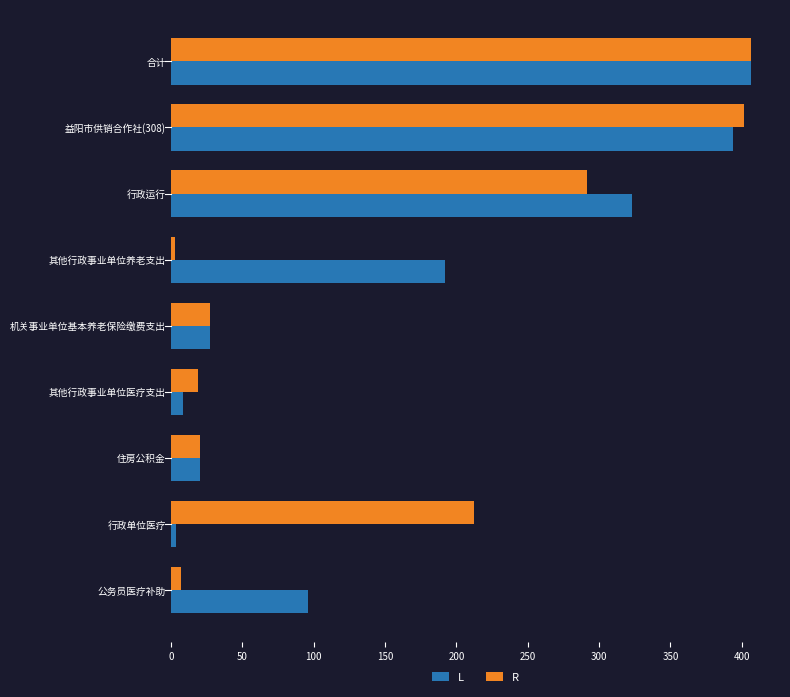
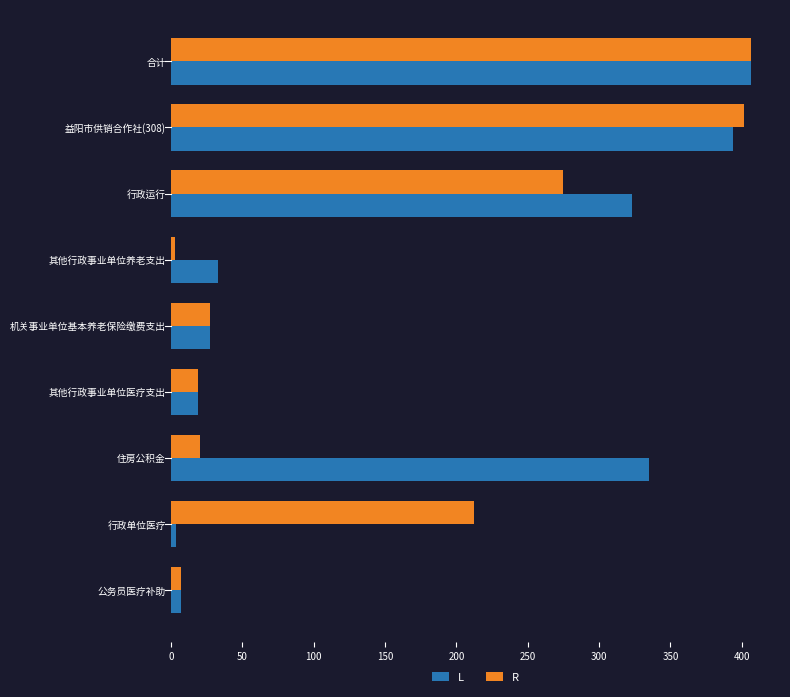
R, 行政运行: 291 -> 275
L, 其他行政事业单位养老支出: 192 -> 33
L, 其他行政事业单位医疗支出: 9 -> 19
L, 住房公积金: 21 -> 335
L, 公务员医疗补助: 96 -> 7
